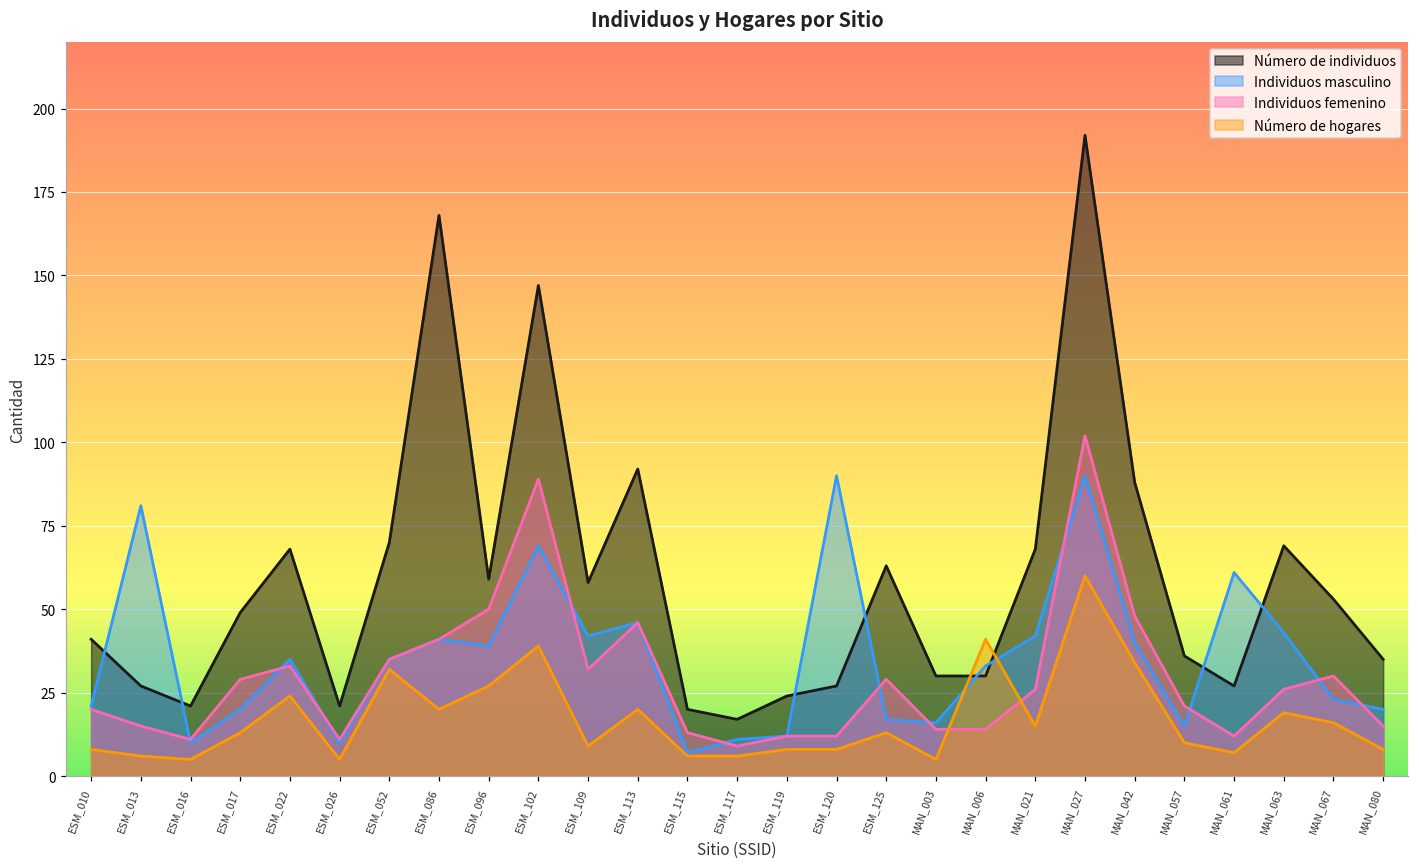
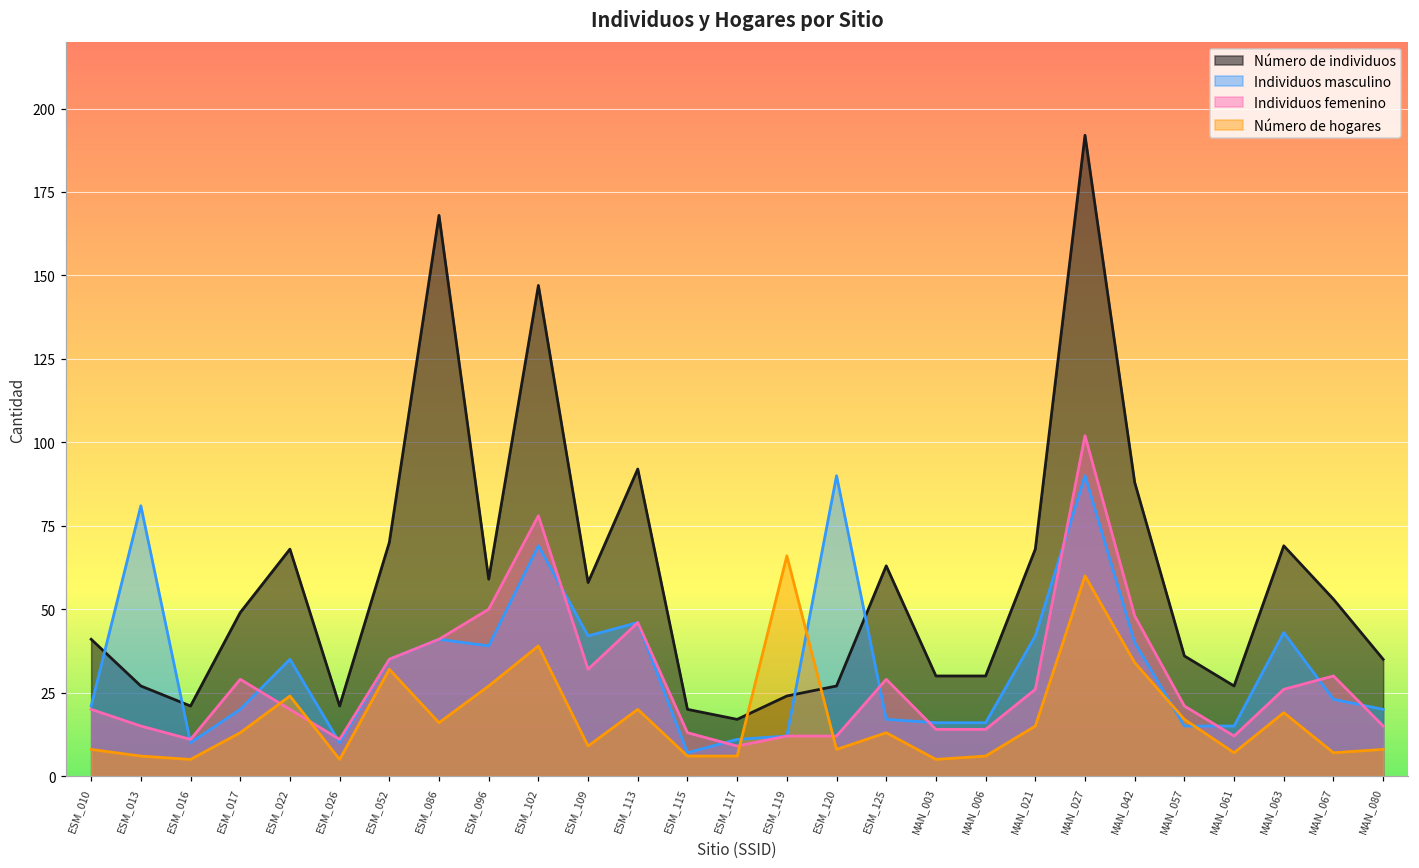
Individuos femenino, ESM_022: 33 -> 20
Número de hogares, ESM_086: 20 -> 16
Individuos femenino, ESM_102: 89 -> 78
Número de hogares, ESM_119: 8 -> 66
Individuos masculino, MAN_006: 33 -> 16
Número de hogares, MAN_006: 41 -> 6
Número de hogares, MAN_057: 10 -> 17
Individuos masculino, MAN_061: 61 -> 15
Número de hogares, MAN_067: 16 -> 7
